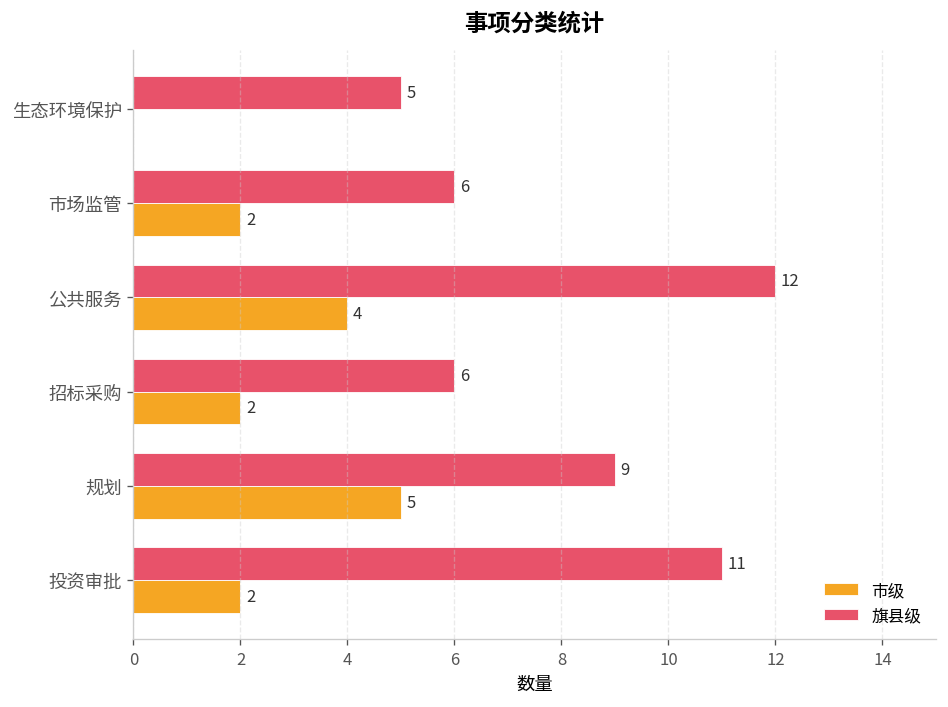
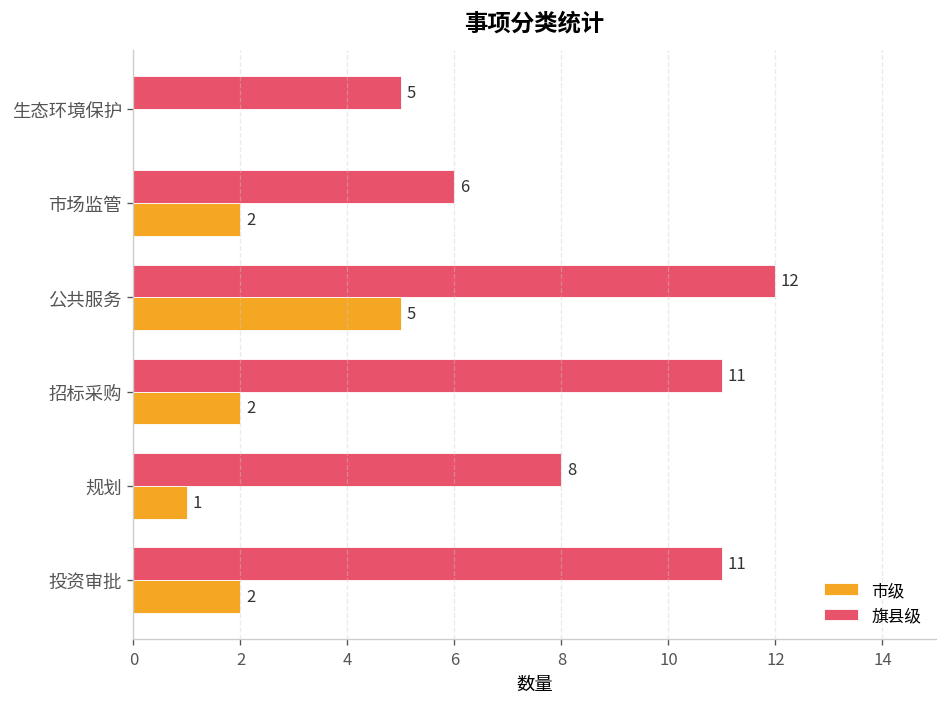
市级, 公共服务: 4 -> 5
旗县级, 招标采购: 6 -> 11
旗县级, 规划: 9 -> 8
市级, 规划: 5 -> 1
